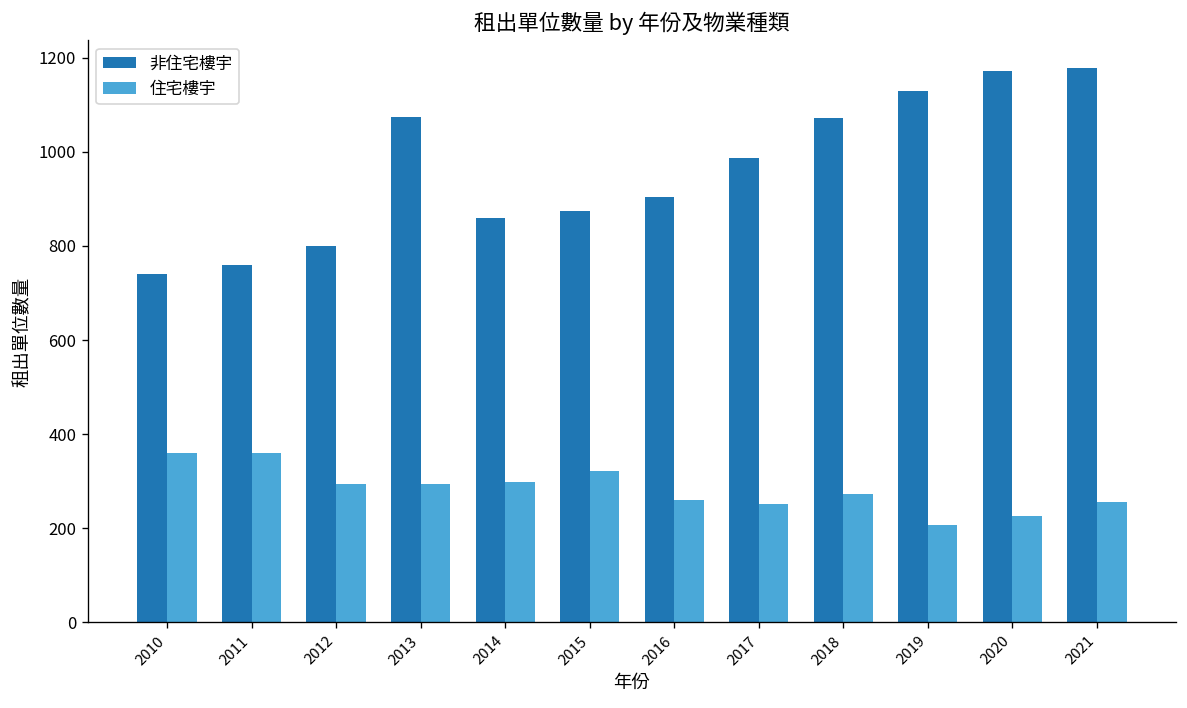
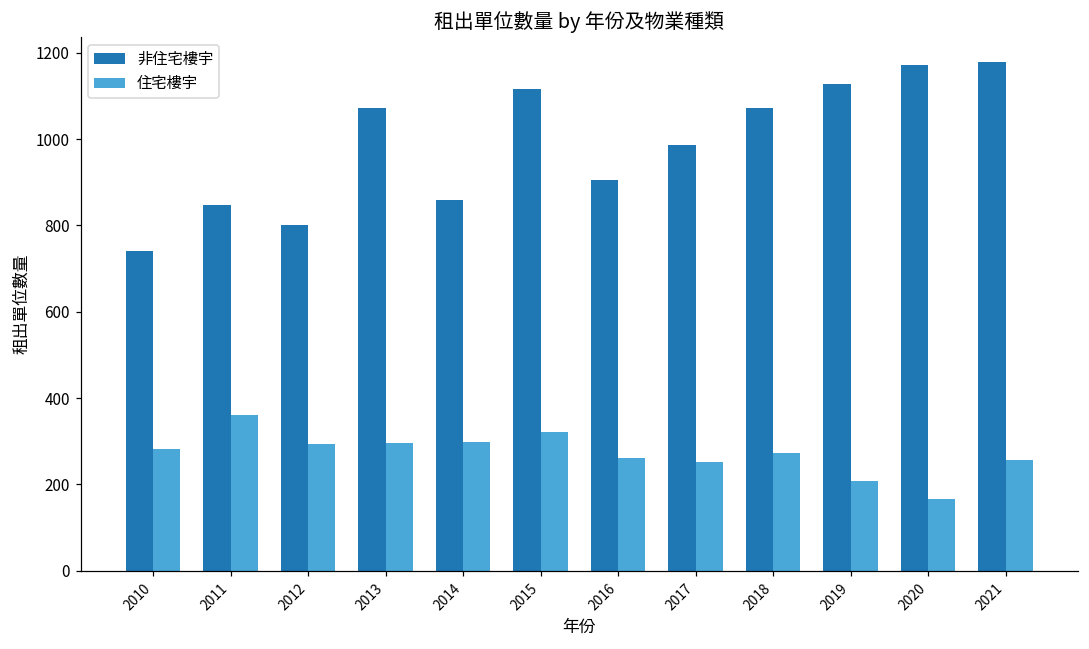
住宅樓宇, 2010: 360 -> 280
非住宅樓宇, 2011: 760 -> 850
非住宅樓宇, 2015: 870 -> 1120
住宅樓宇, 2020: 230 -> 170
